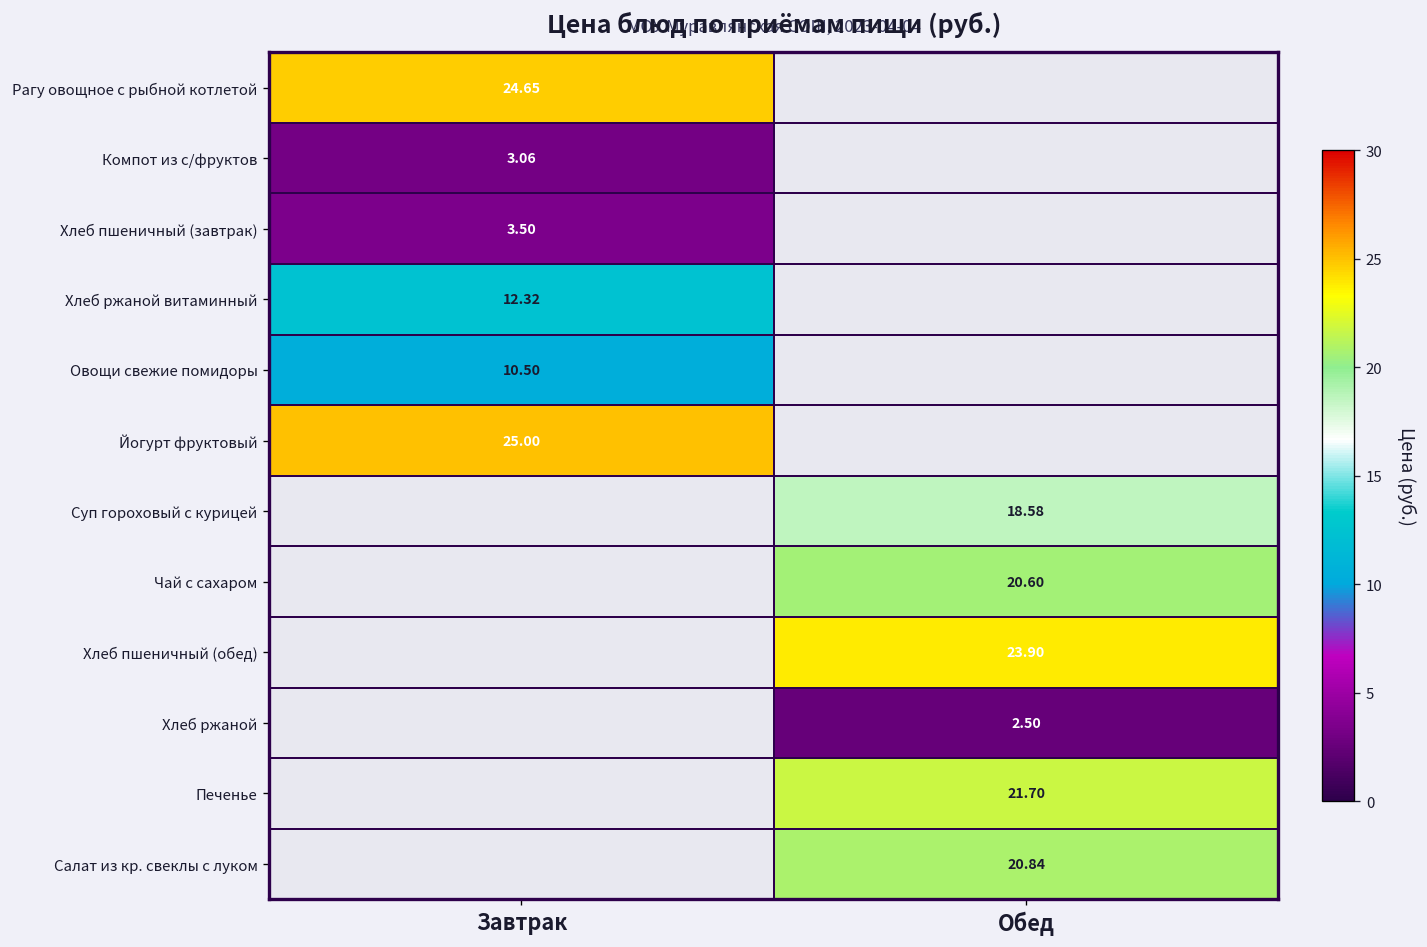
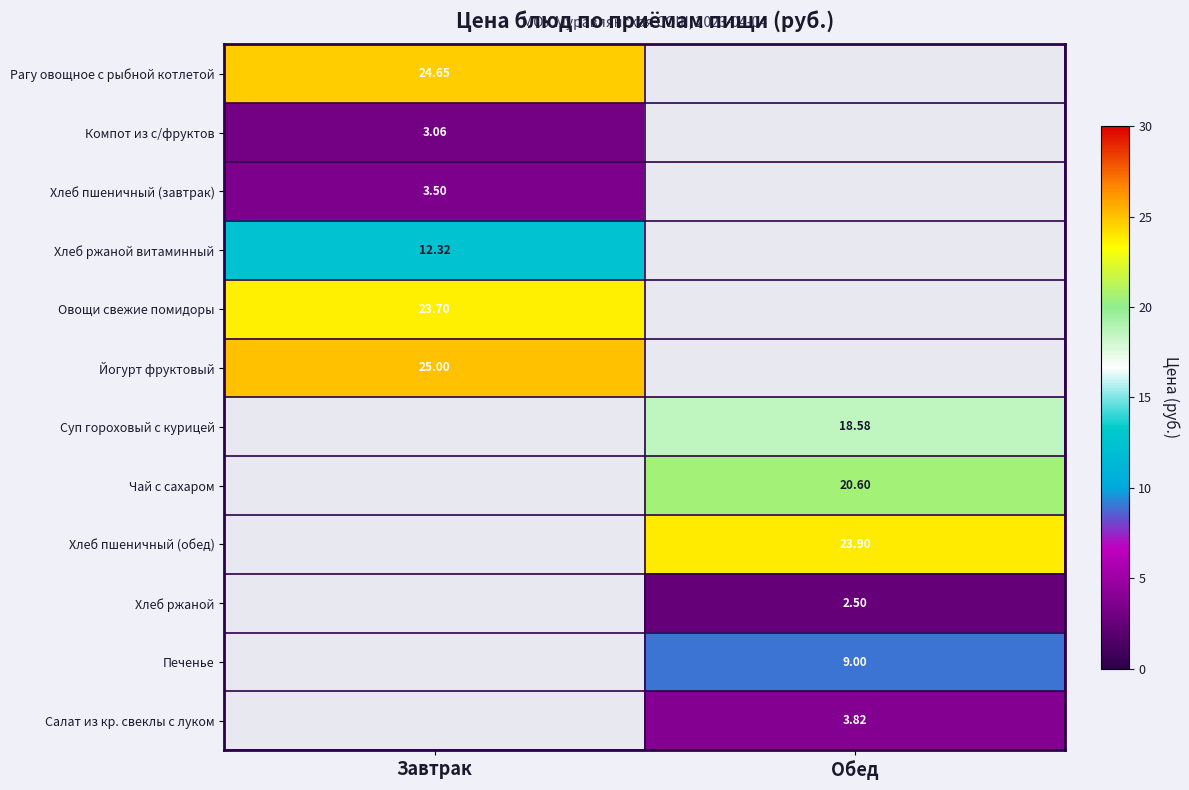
Овощи свежие помидоры, Завтрак: 10.50 -> 23.70
Печенье, Обед: 21.70 -> 9.00
Салат из кр. свеклы с луком, Обед: 20.84 -> 3.82
